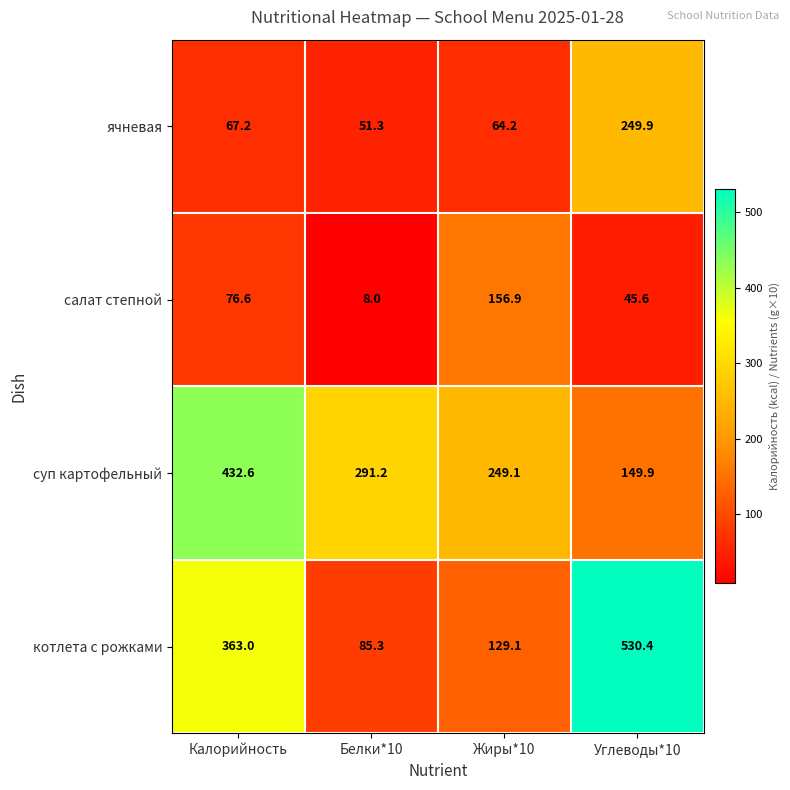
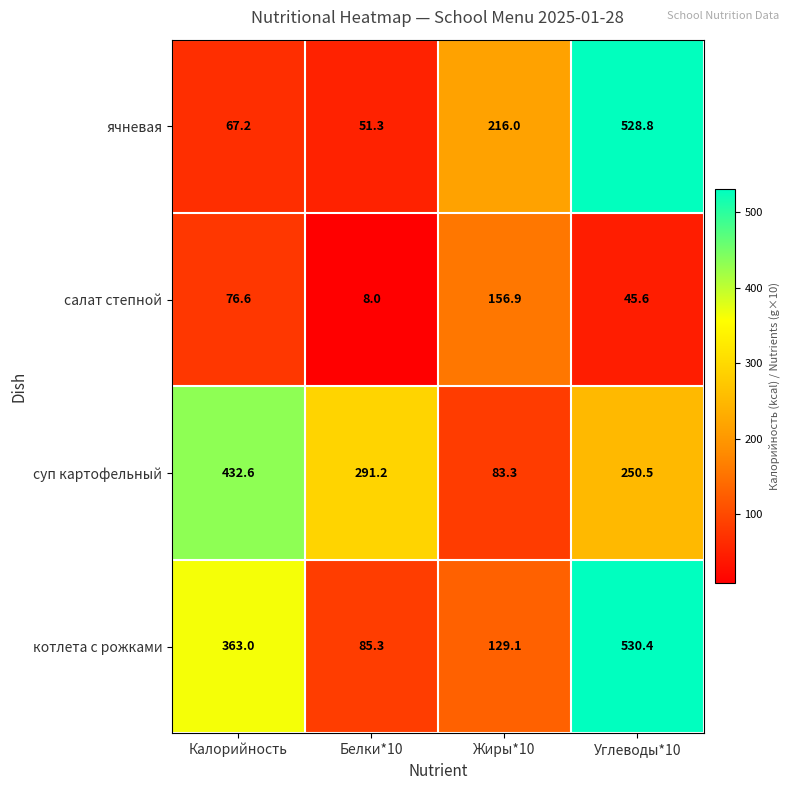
ячневая, Жиры*10: 64.2 -> 216.0
ячневая, Углеводы*10: 249.9 -> 528.8
суп картофельный, Жиры*10: 249.1 -> 83.3
суп картофельный, Углеводы*10: 149.9 -> 250.5
